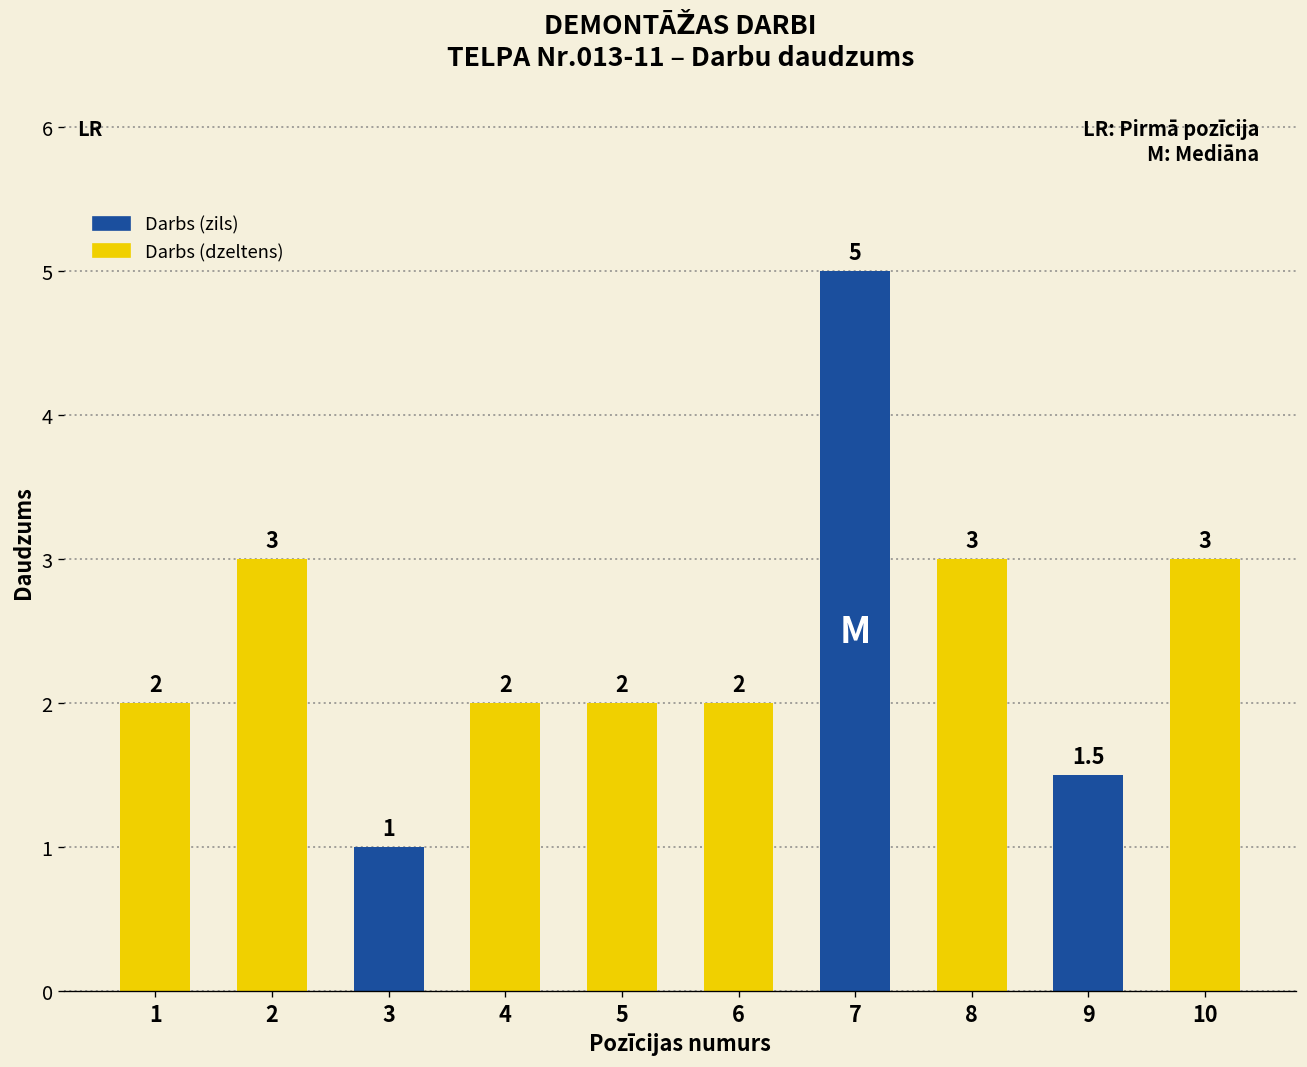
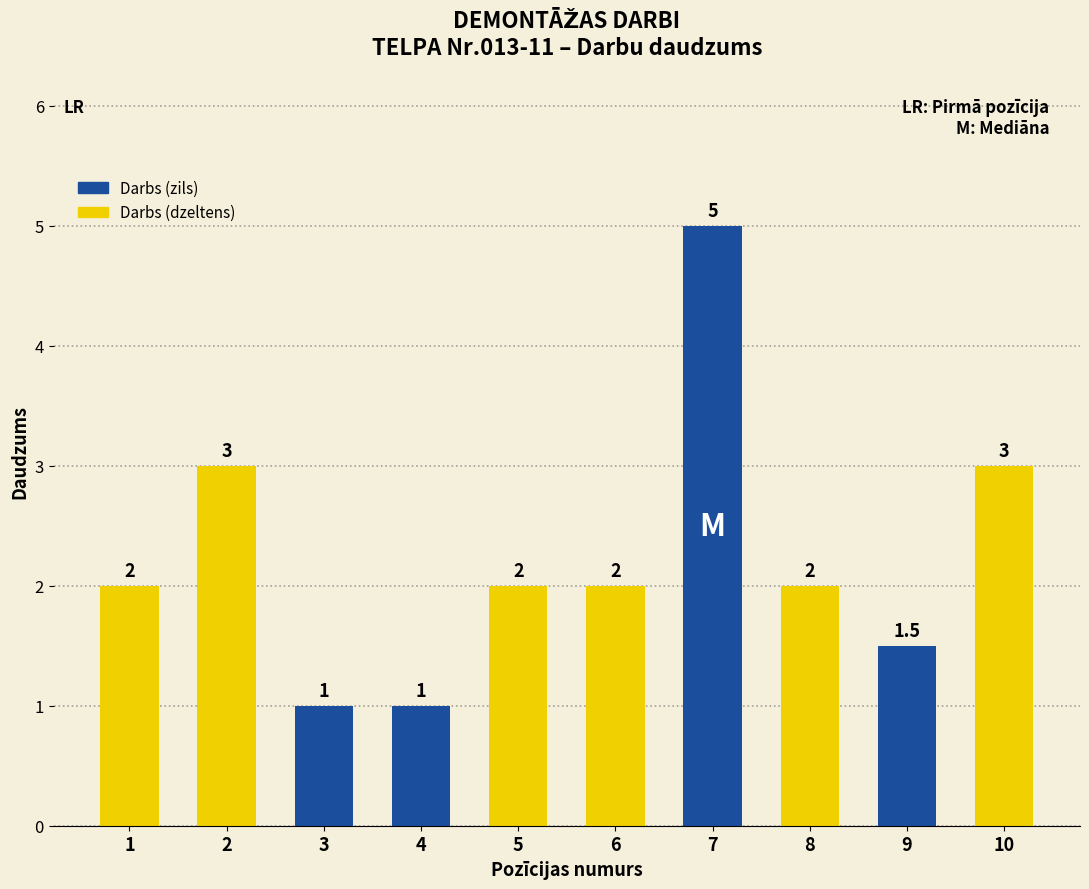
4: 2 -> 1
8: 3 -> 2
